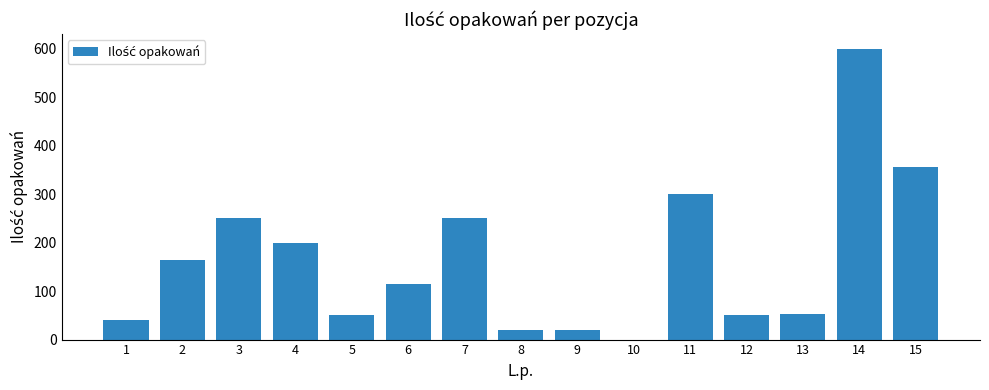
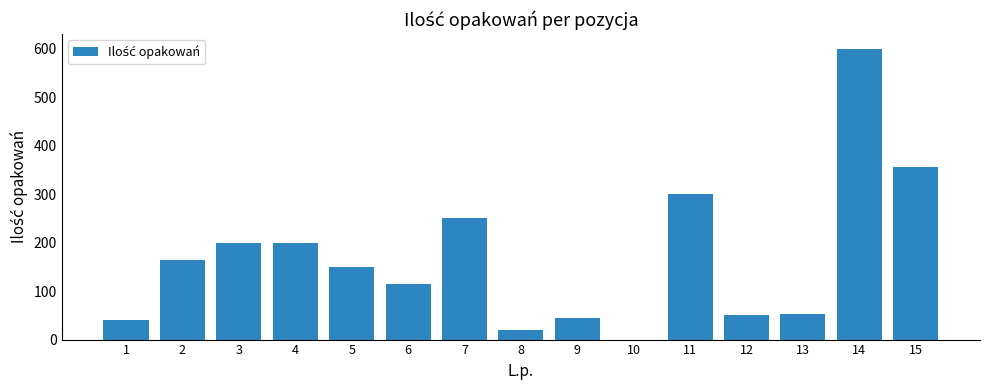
3: 250 -> 200
5: 50 -> 150
9: 20 -> 50
